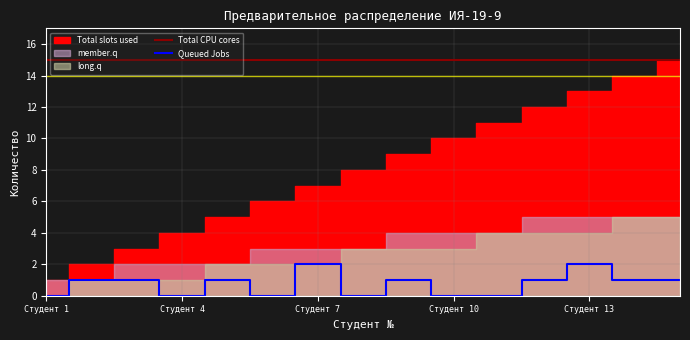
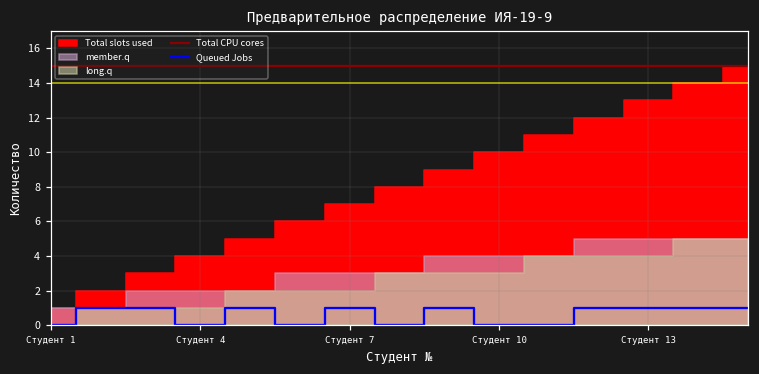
Queued Jobs, Студент 7: 2 -> 1
Queued Jobs, Студент 13: 2 -> 1
